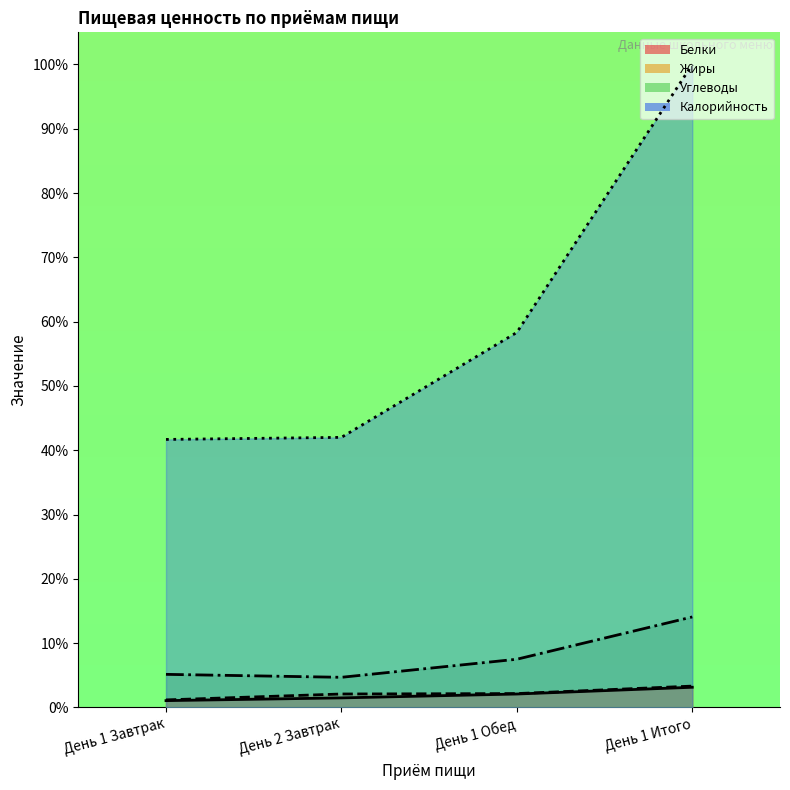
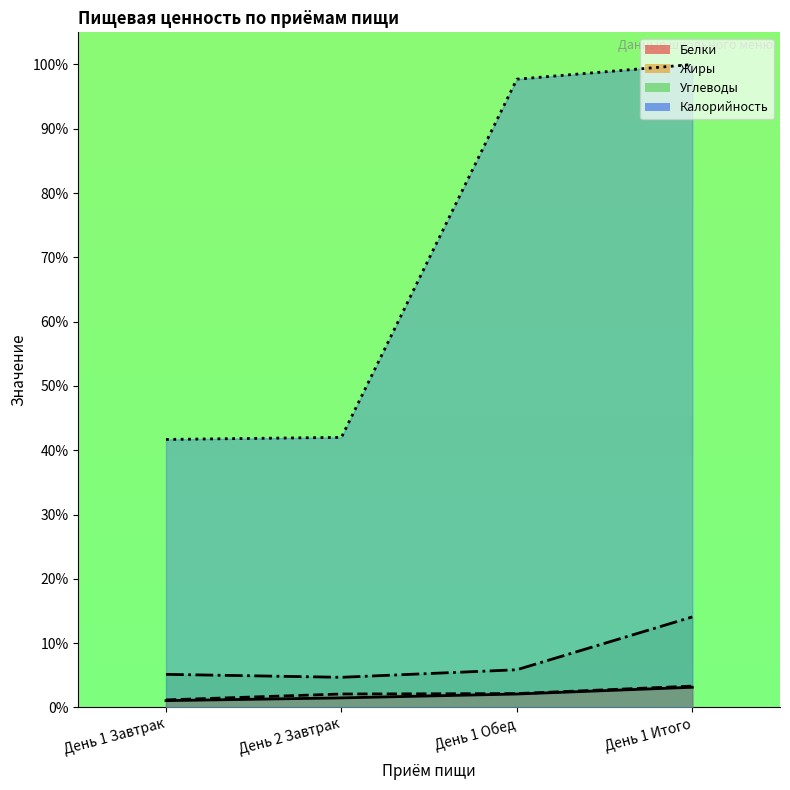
Углеводы, День 1 Обед: 7% -> 6%
Калорийность, День 1 Обед: 58% -> 98%
